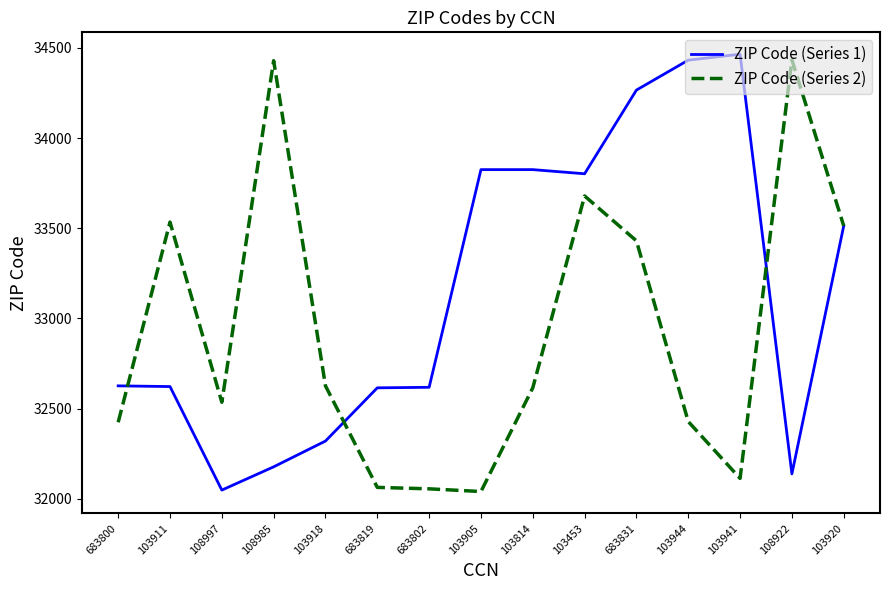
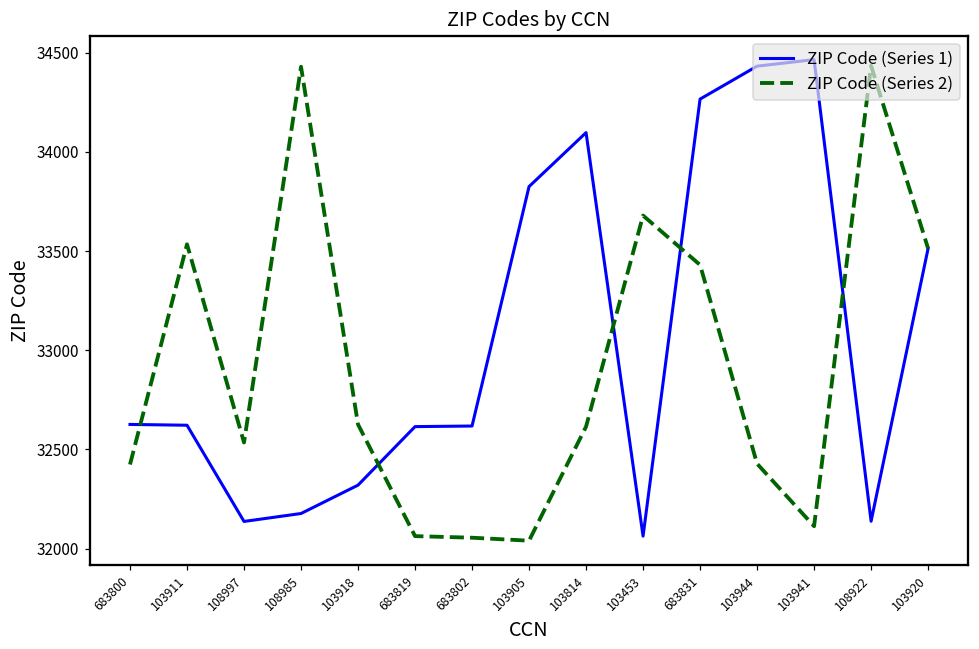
ZIP Code (Series 1), 108997: 32050 -> 32140
ZIP Code (Series 1), 103814: 33830 -> 34100
ZIP Code (Series 1), 103453: 33800 -> 32060
